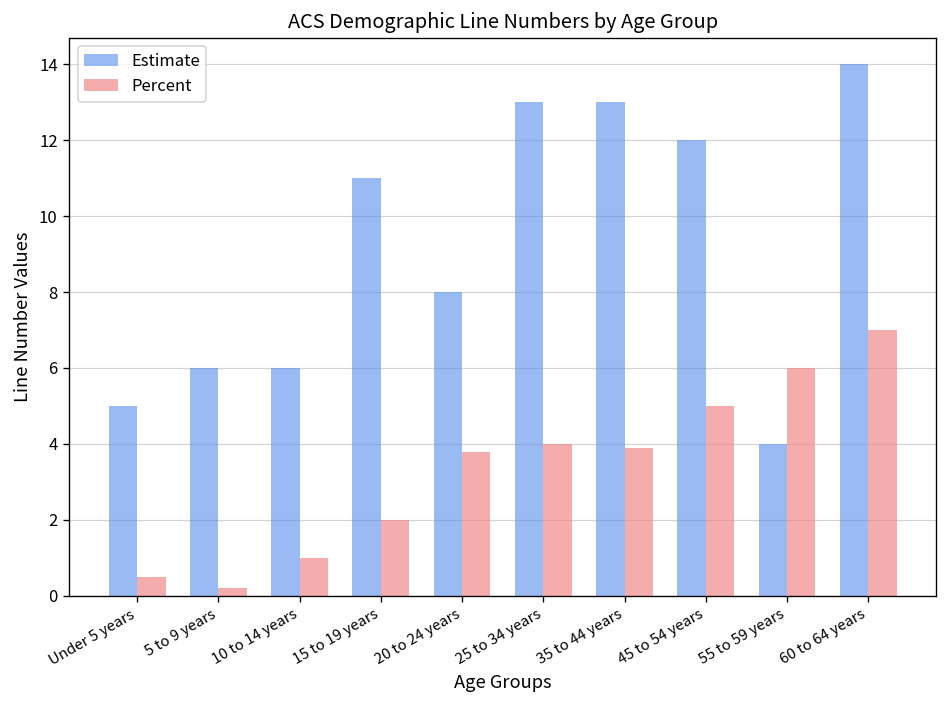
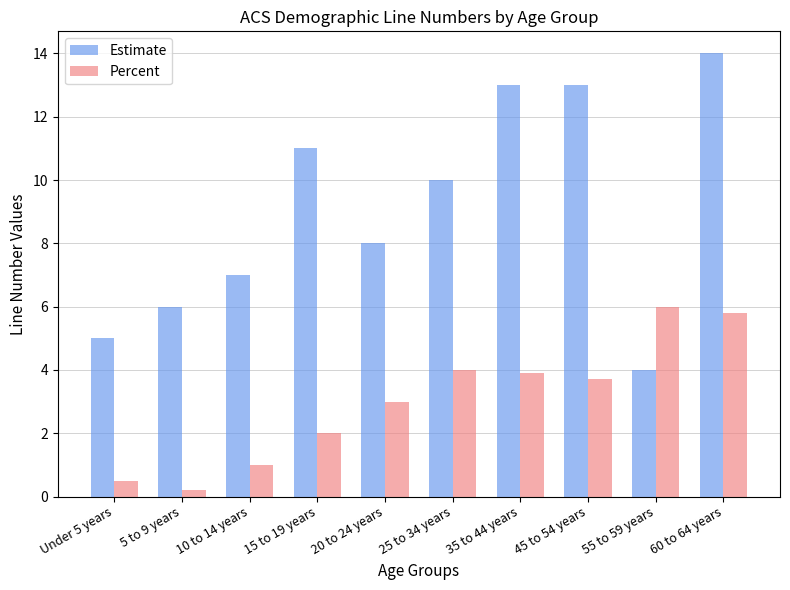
Estimate, 10 to 14 years: 6 -> 7
Percent, 20 to 24 years: 3.8 -> 3.0
Estimate, 25 to 34 years: 13 -> 10
Estimate, 45 to 54 years: 12 -> 13
Percent, 45 to 54 years: 5.0 -> 3.7
Percent, 60 to 64 years: 7.0 -> 5.8
